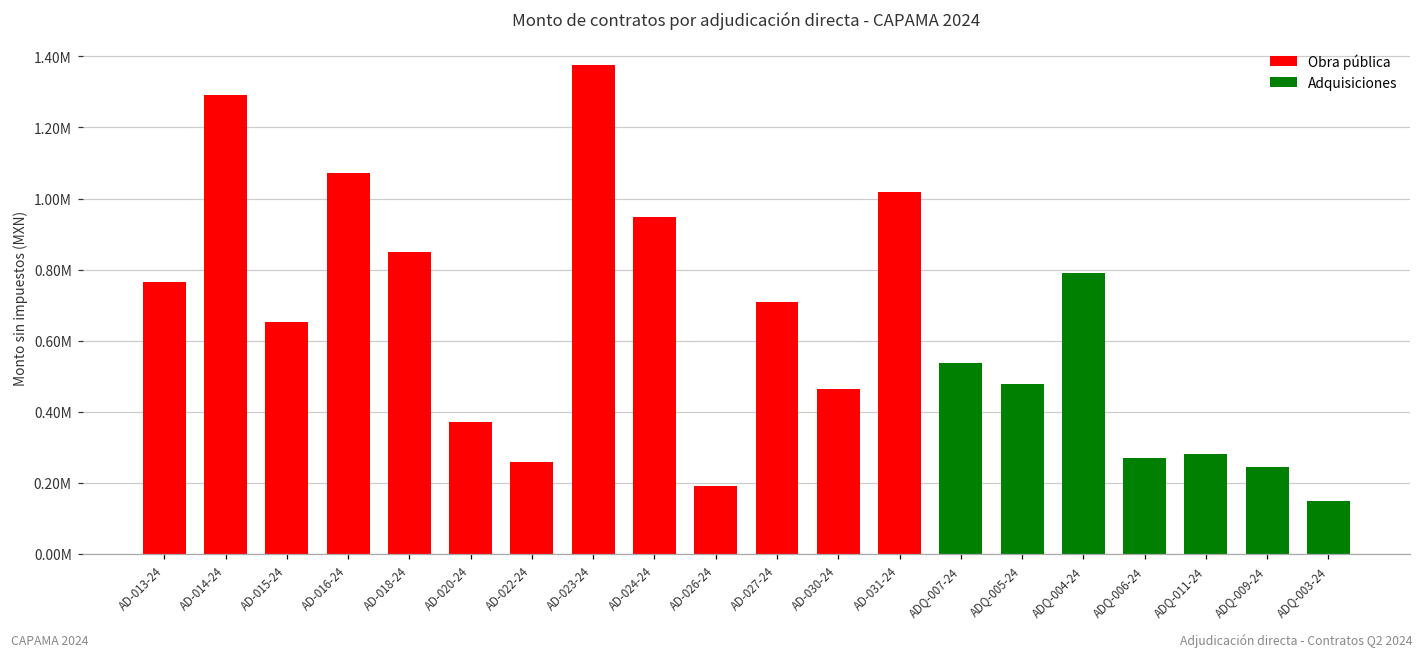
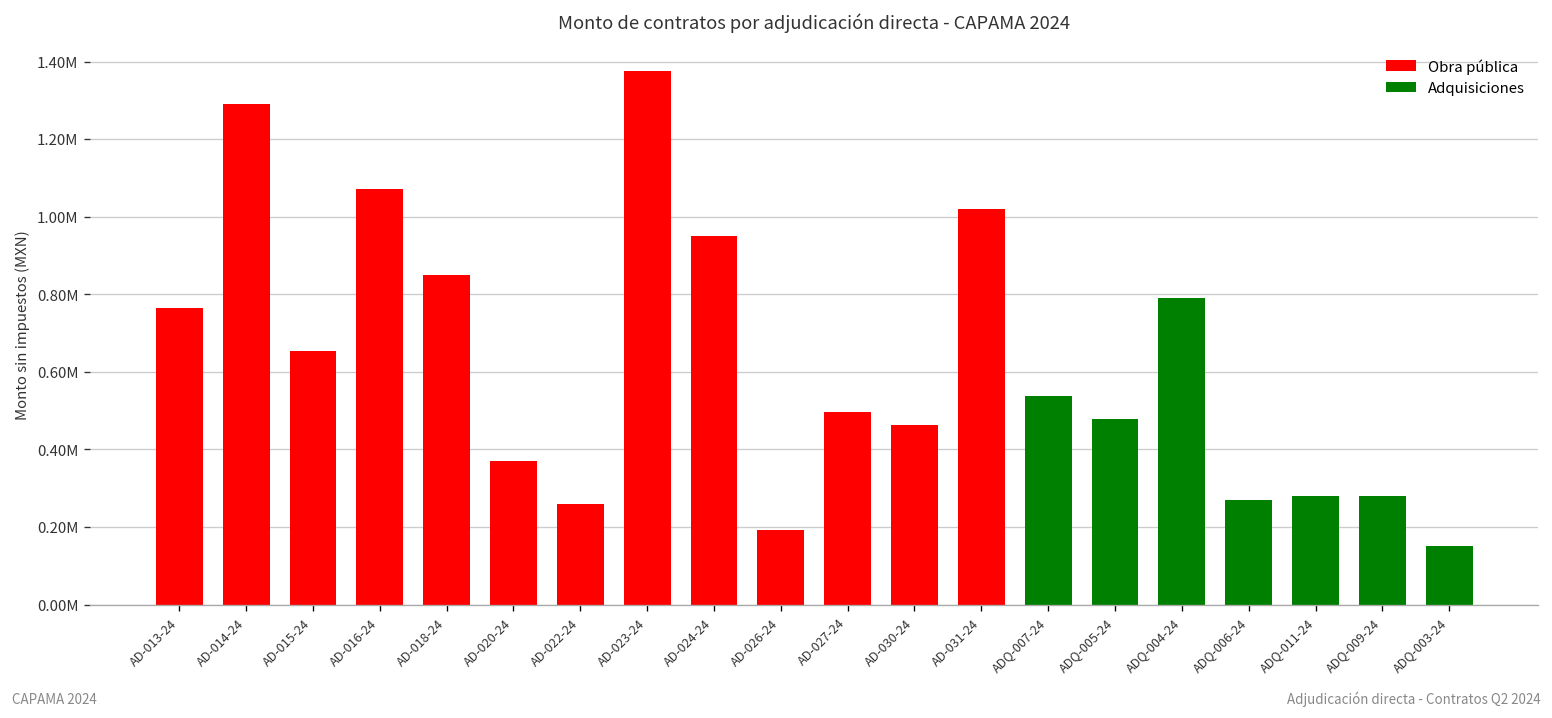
AD-027-24: 710000 -> 500000
ADQ-009-24: 240000 -> 280000
